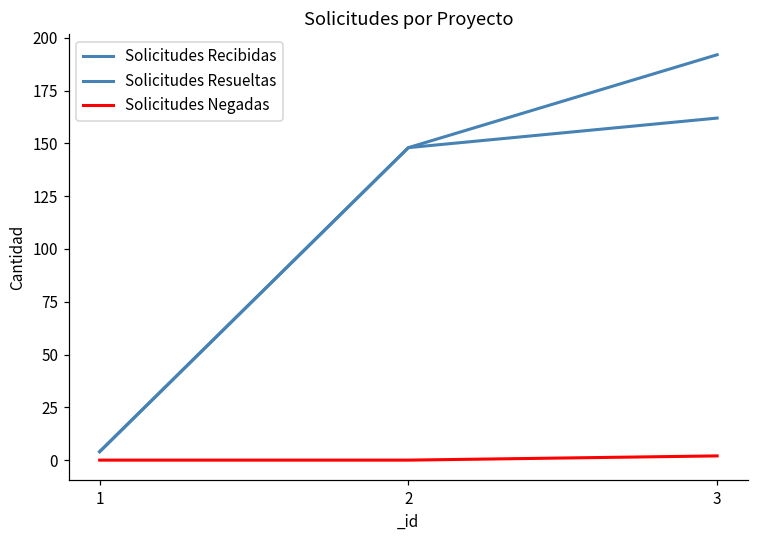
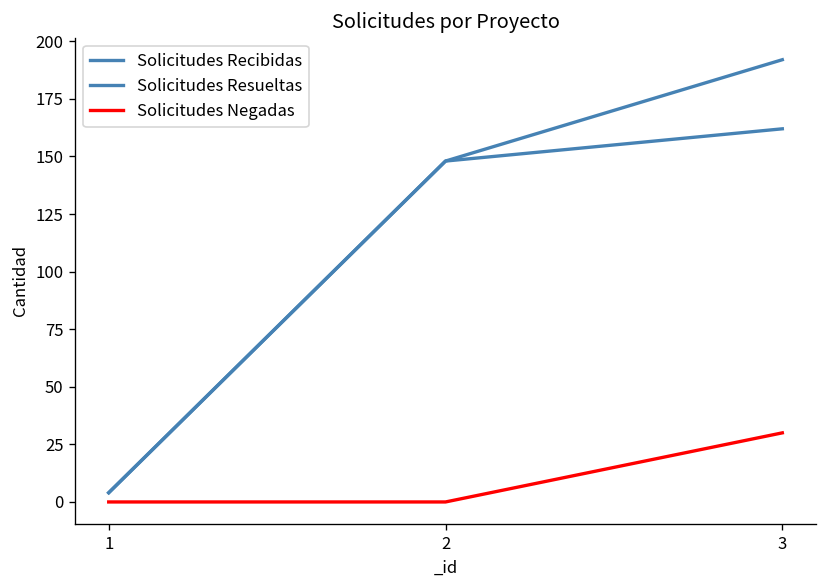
Solicitudes Negadas, 3: 2 -> 30
